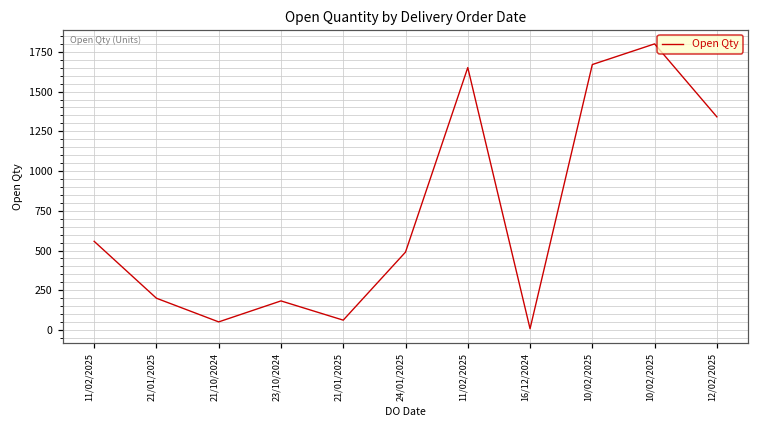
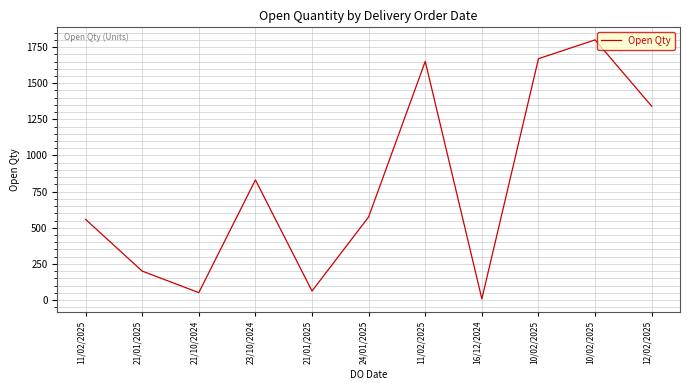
23/10/2024: 180 -> 830
24/01/2025: 490 -> 580
